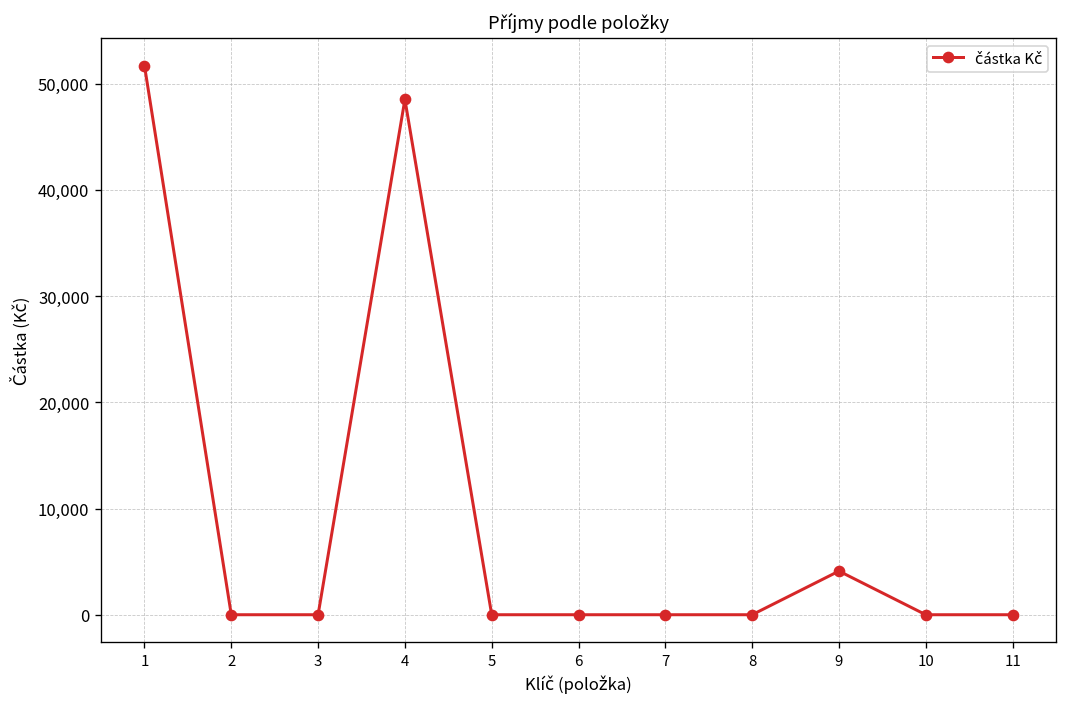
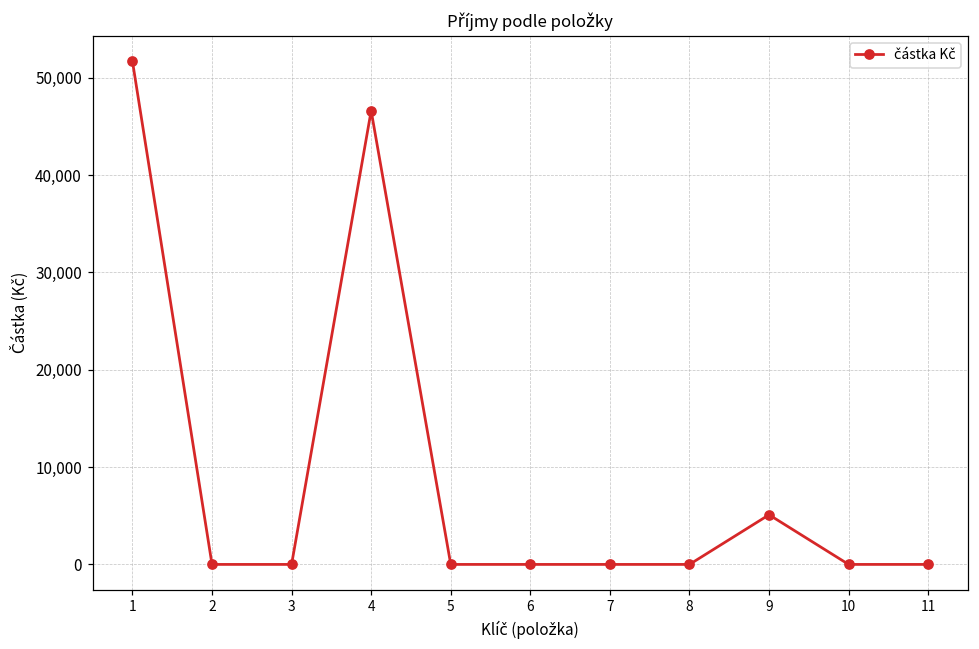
4: 49,000 -> 47,000
9: 4,000 -> 5,000
